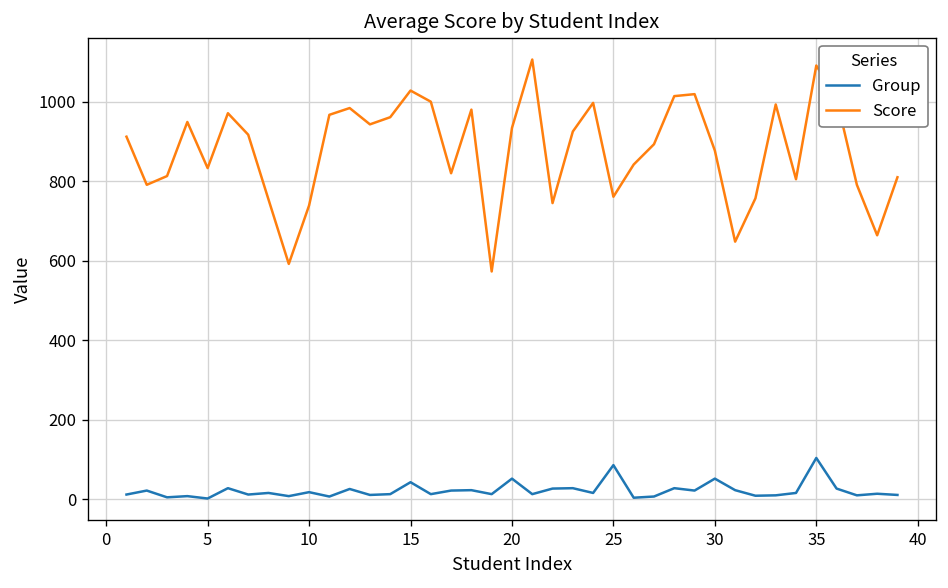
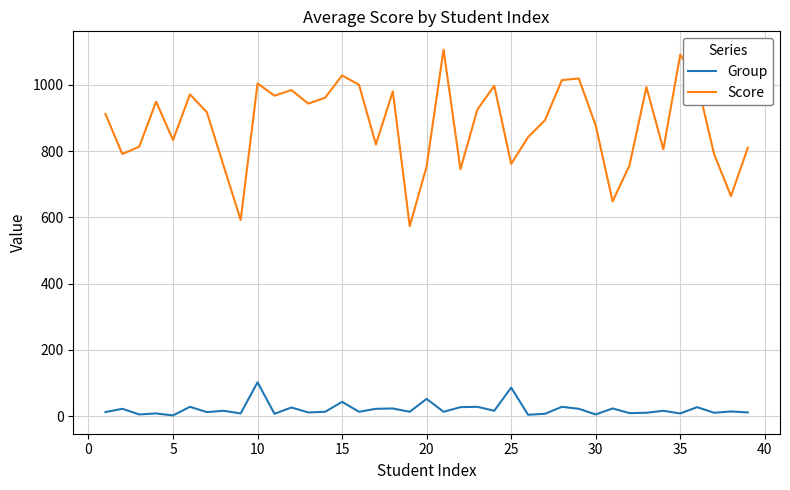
Group, 10: 20 -> 100
Score, 10: 740 -> 1000
Score, 20: 930 -> 750
Group, 30: 50 -> 10
Group, 35: 100 -> 10
